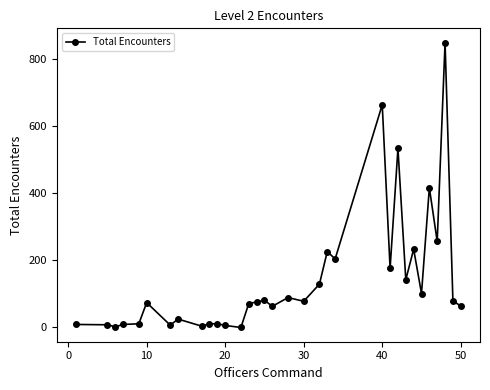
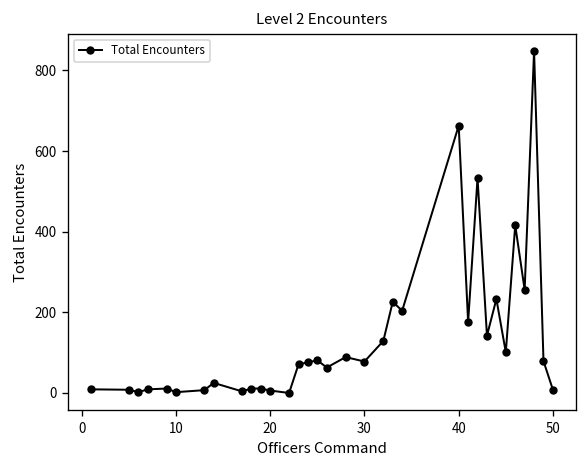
10: 70 -> 0
50: 60 -> 10
